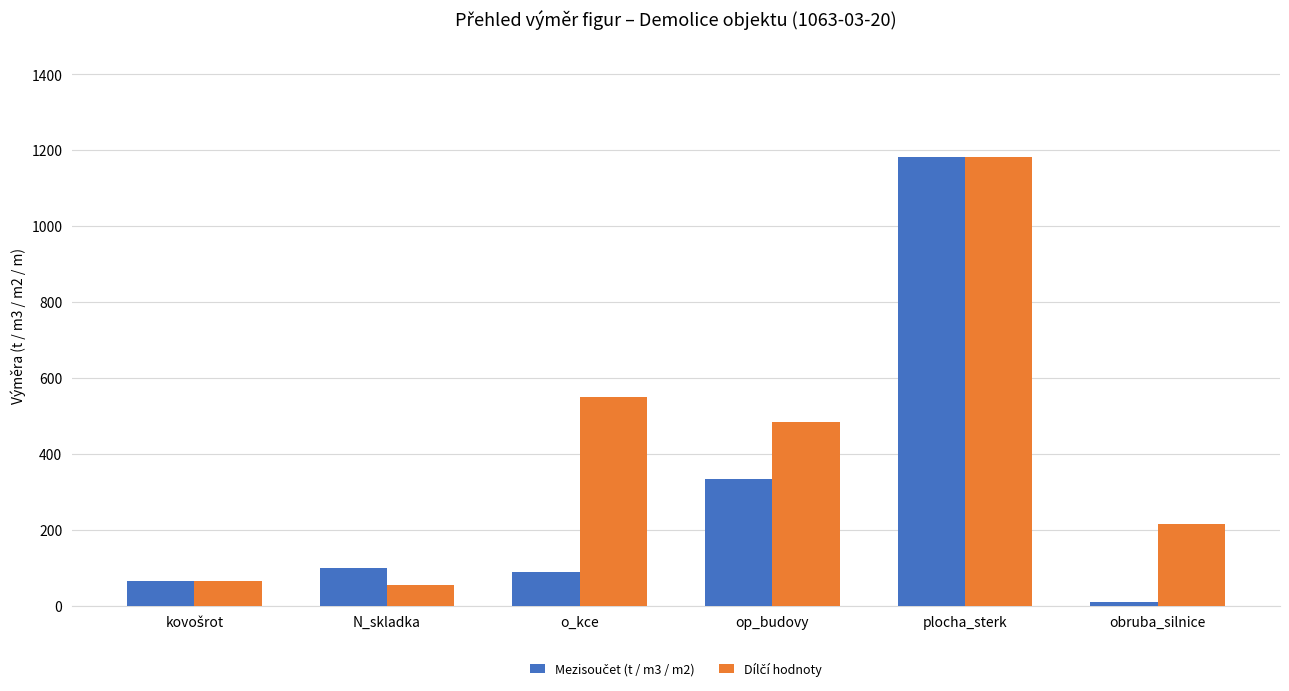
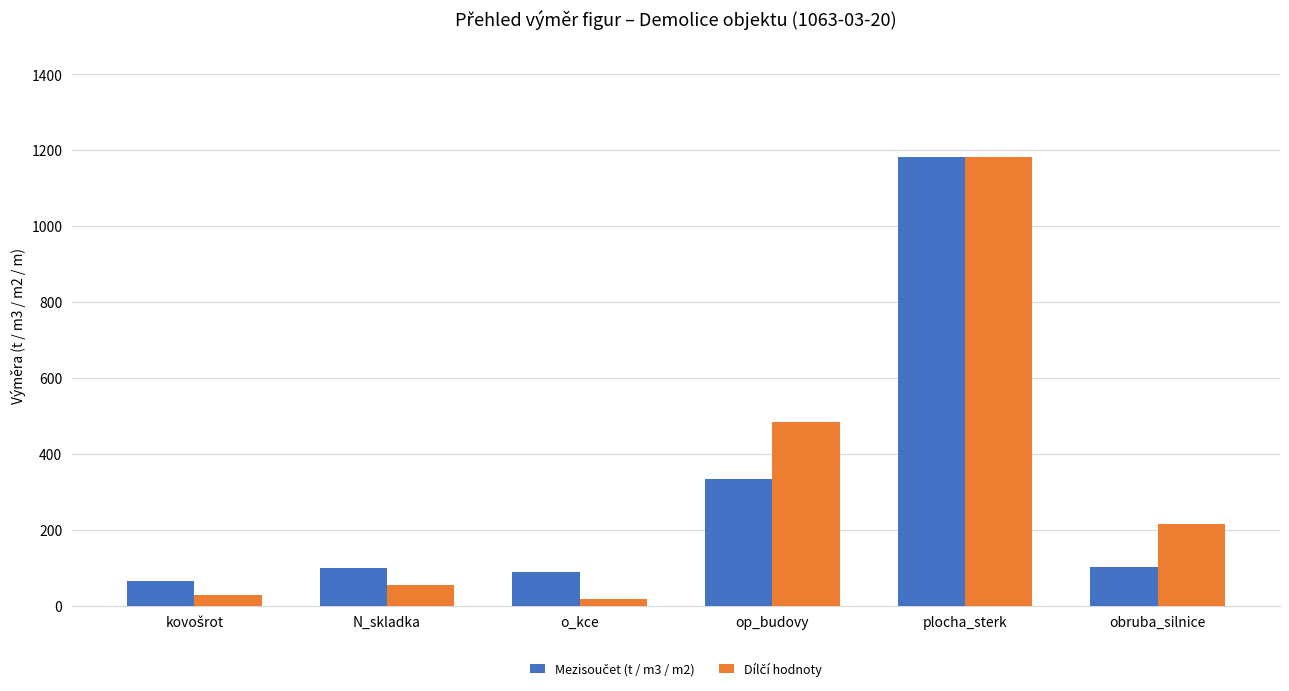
Dílčí hodnoty, kovošrot: 70 -> 30
Dílčí hodnoty, o_kce: 550 -> 20
Mezisoučet (t / m3 / m2), obruba_silnice: 10 -> 100
